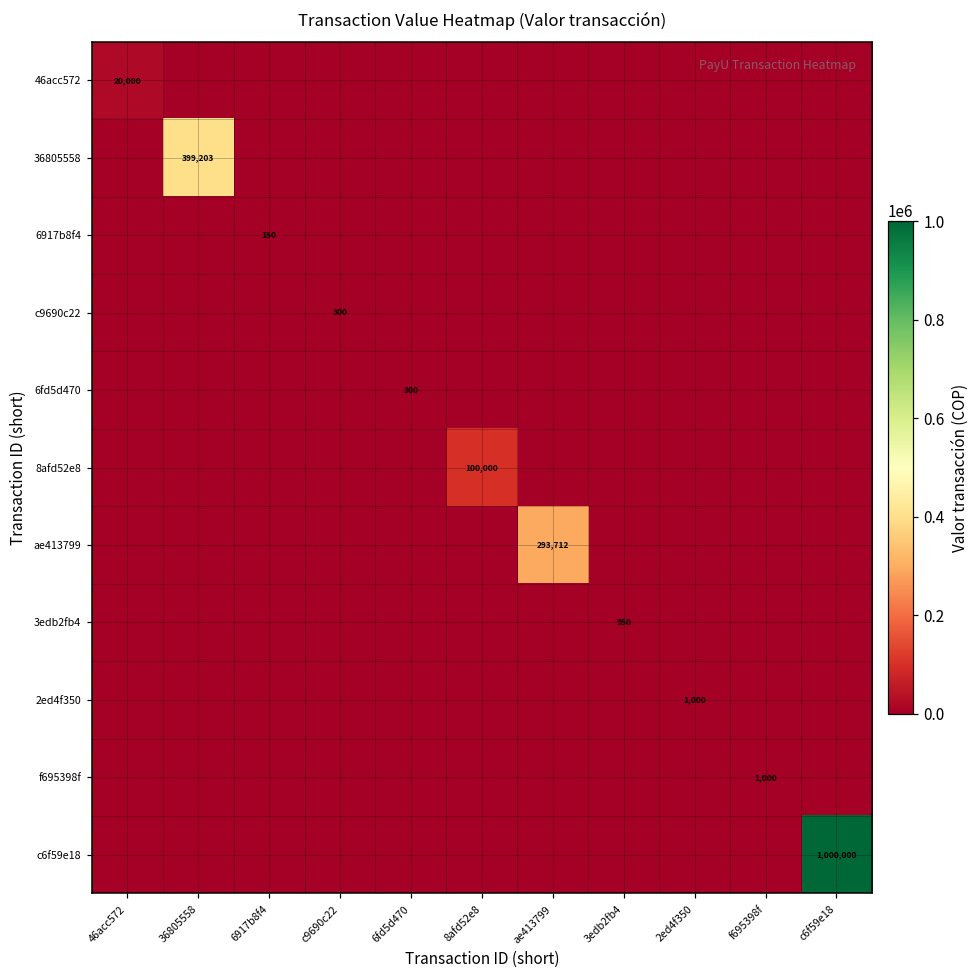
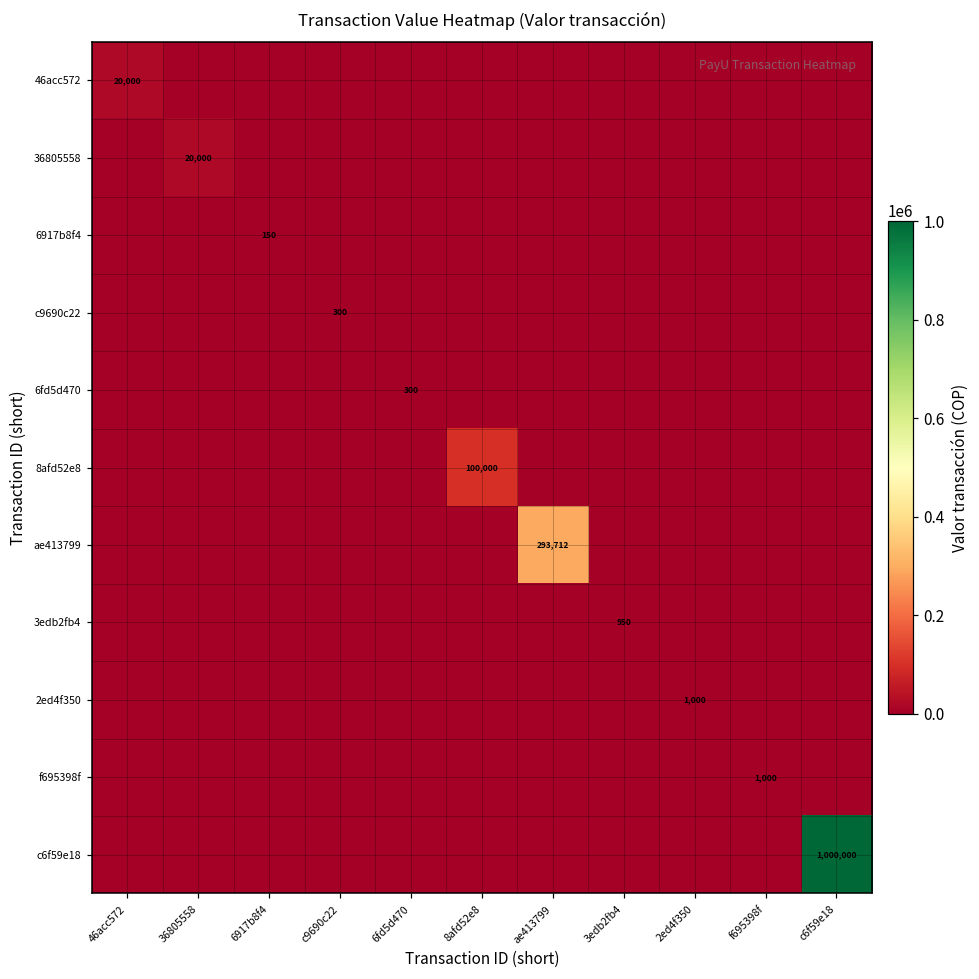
36805558, 36805558: 399,203 -> 20,000
